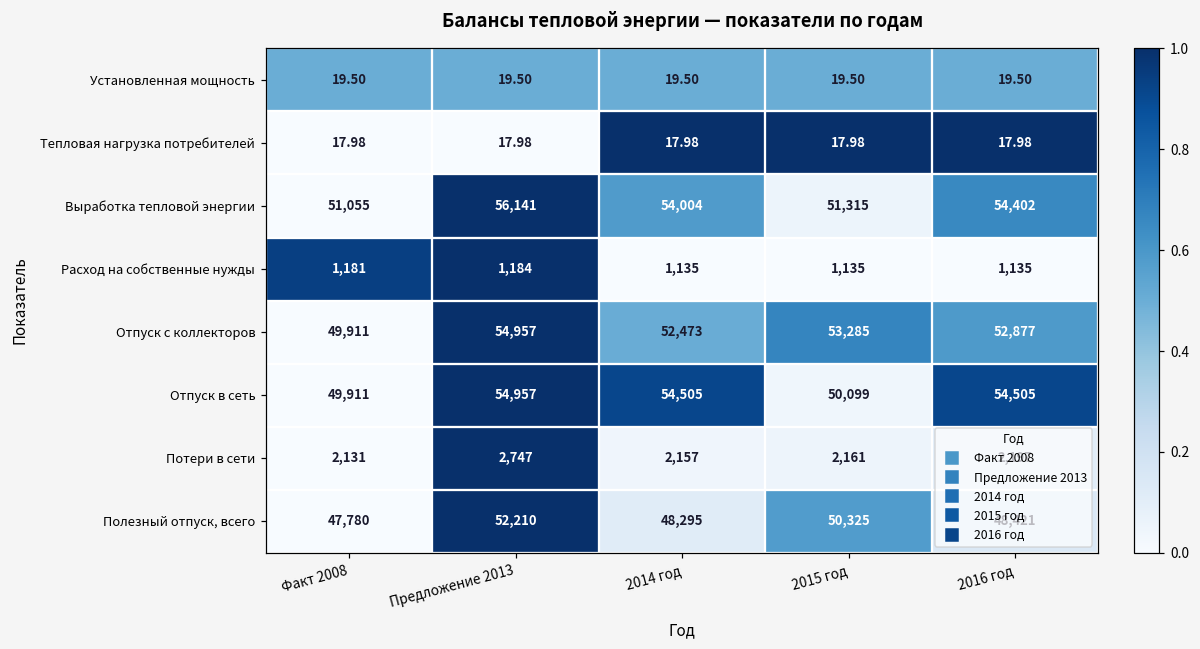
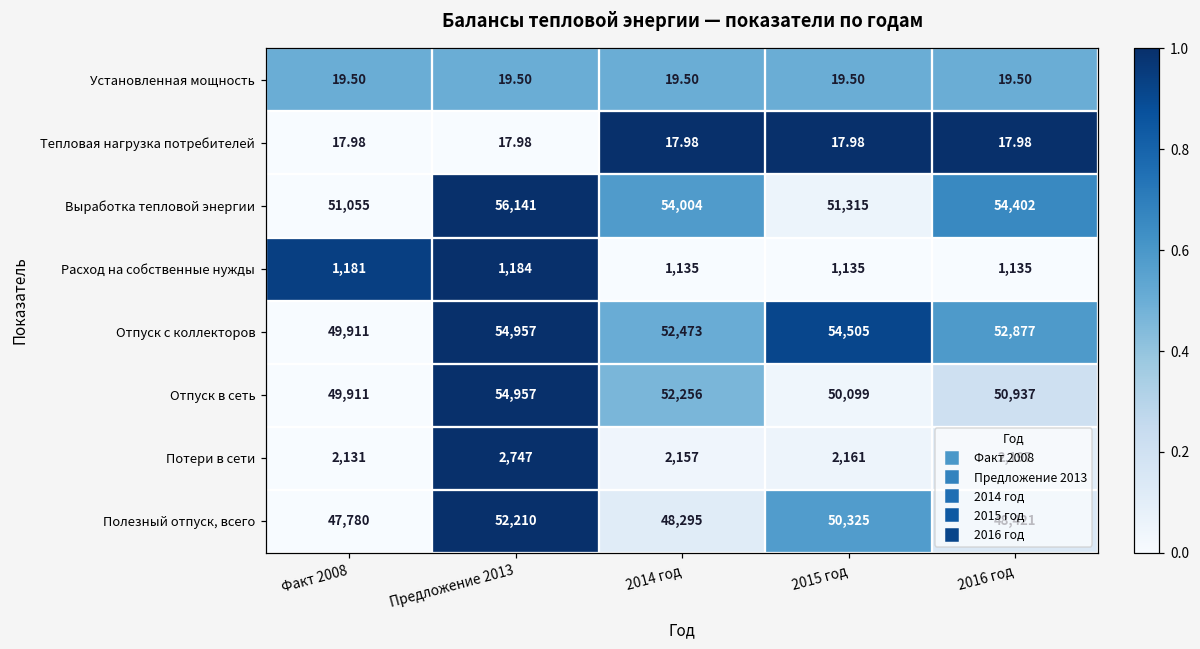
Отпуск с коллекторов, 2015 год: 53,285 -> 54,505
Отпуск в сеть, 2014 год: 54,505 -> 52,256
Отпуск в сеть, 2016 год: 54,505 -> 50,937
